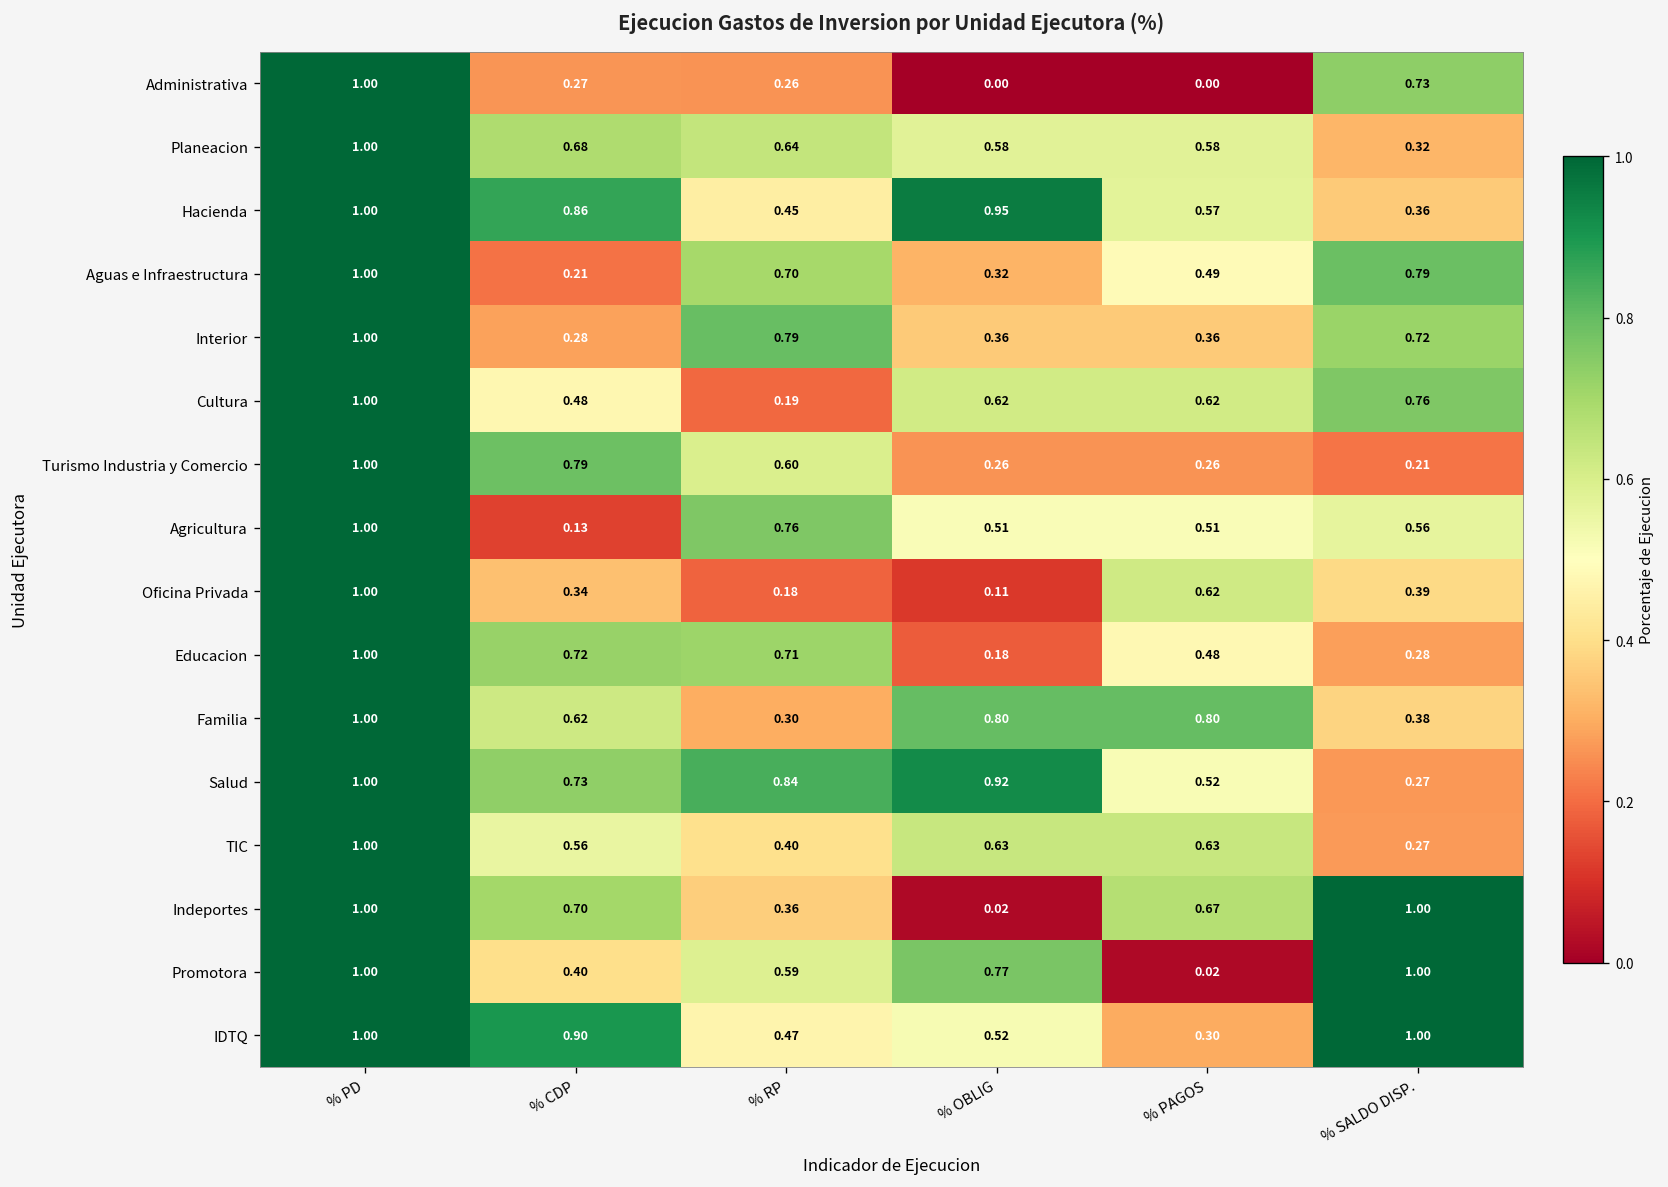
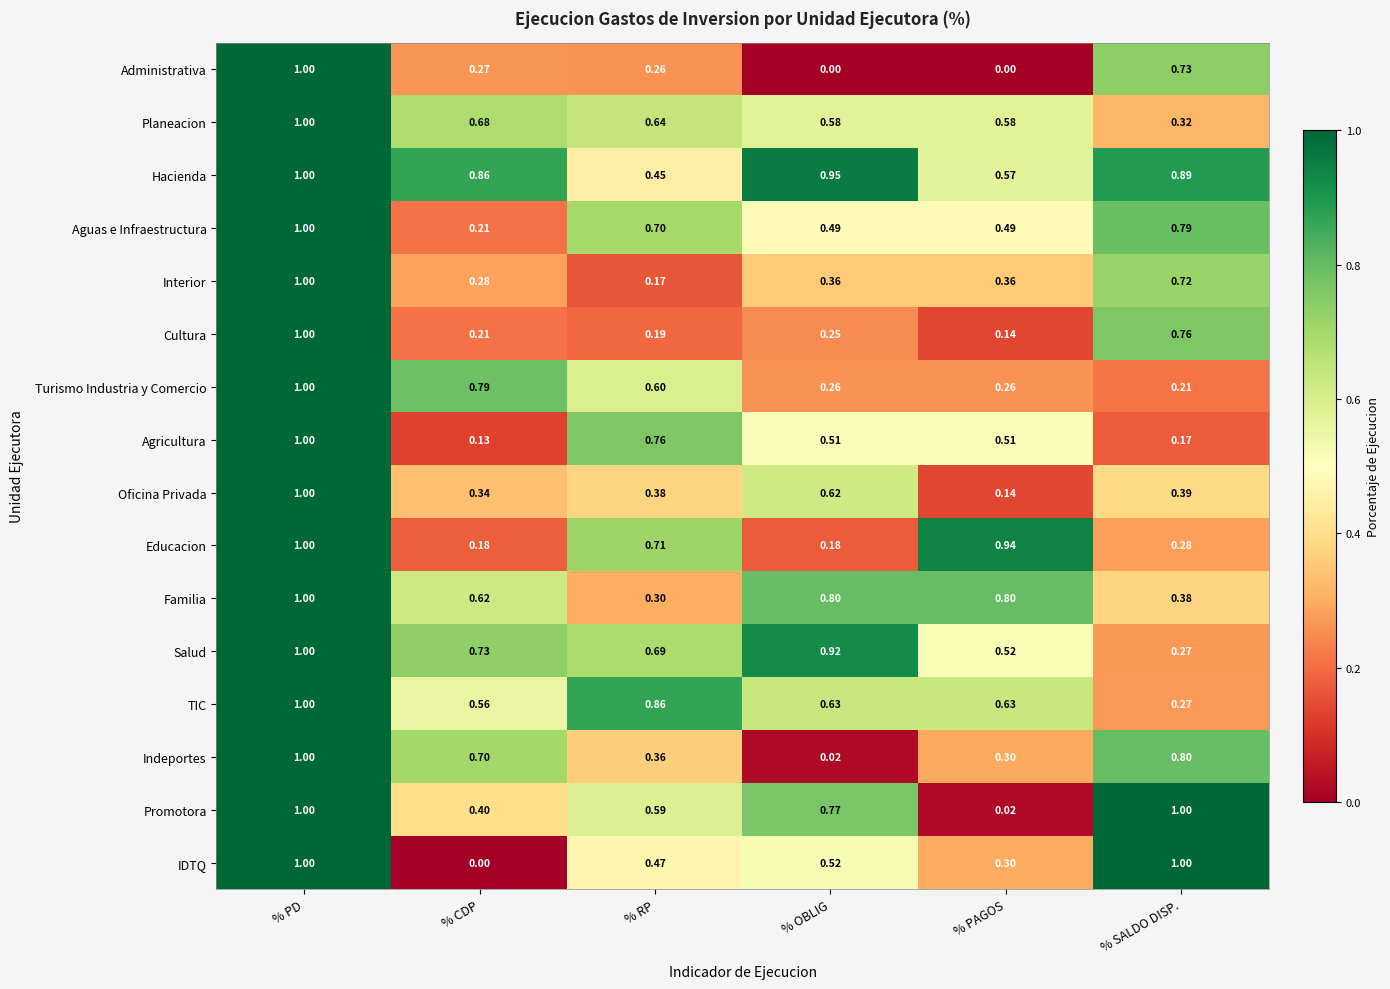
Hacienda, % SALDO DISP.: 0.36 -> 0.89
Aguas e Infraestructura, % OBLIG: 0.32 -> 0.49
Interior, % RP: 0.79 -> 0.17
Cultura, % CDP: 0.48 -> 0.21
Cultura, % OBLIG: 0.62 -> 0.25
Cultura, % PAGOS: 0.62 -> 0.14
Agricultura, % SALDO DISP.: 0.56 -> 0.17
Oficina Privada, % RP: 0.18 -> 0.38
Oficina Privada, % OBLIG: 0.11 -> 0.62
Oficina Privada, % PAGOS: 0.62 -> 0.14
Educacion, % CDP: 0.72 -> 0.18
Educacion, % PAGOS: 0.48 -> 0.94
Salud, % RP: 0.84 -> 0.69
TIC, % RP: 0.40 -> 0.86
Indeportes, % PAGOS: 0.67 -> 0.30
Indeportes, % SALDO DISP.: 1.00 -> 0.80
IDTQ, % CDP: 0.90 -> 0.00
